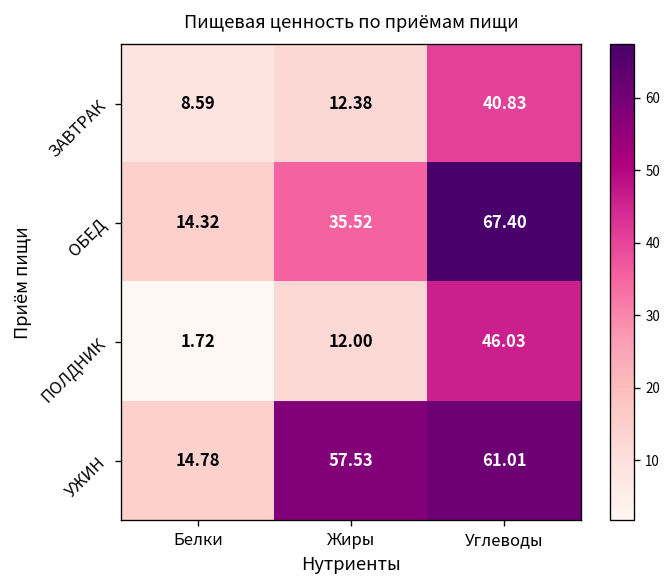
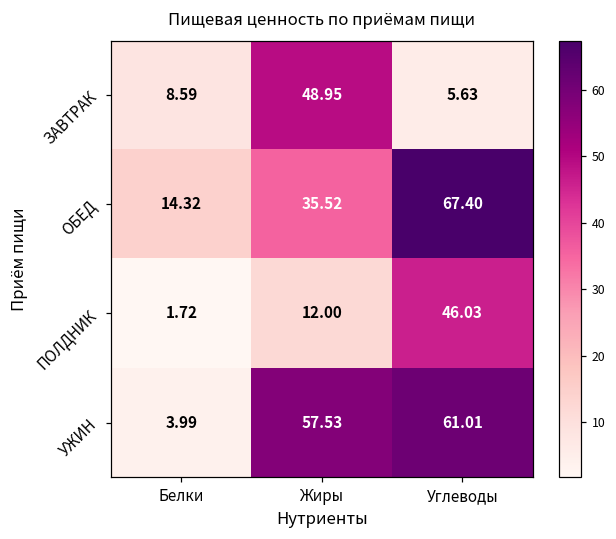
ЗАВТРАК, Жиры: 12.38 -> 48.95
ЗАВТРАК, Углеводы: 40.83 -> 5.63
УЖИН, Белки: 14.78 -> 3.99
